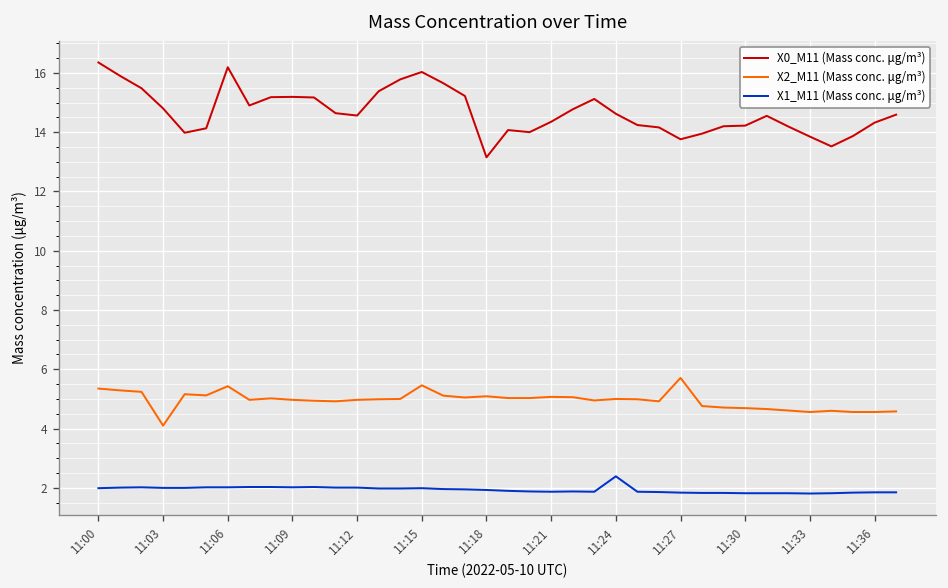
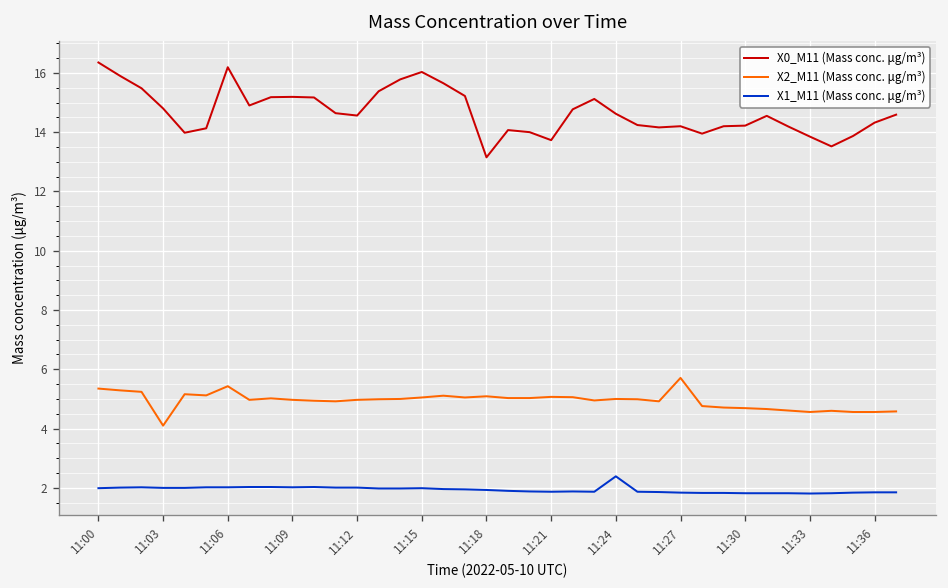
X2_M11 (Mass conc. μg/m³), 11:15: 5.5 -> 5.1
X0_M11 (Mass conc. μg/m³), 11:21: 14.4 -> 13.7
X0_M11 (Mass conc. μg/m³), 11:27: 13.8 -> 14.2
